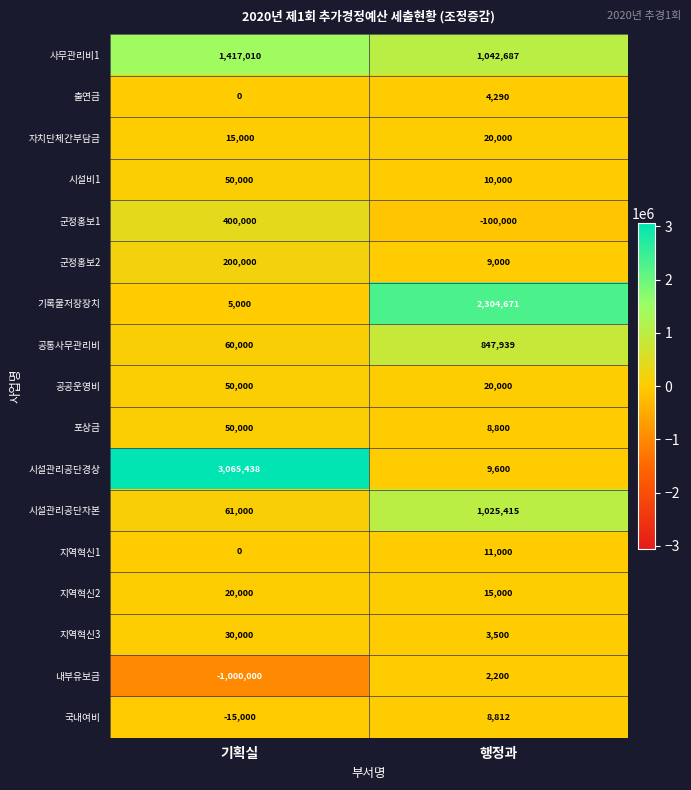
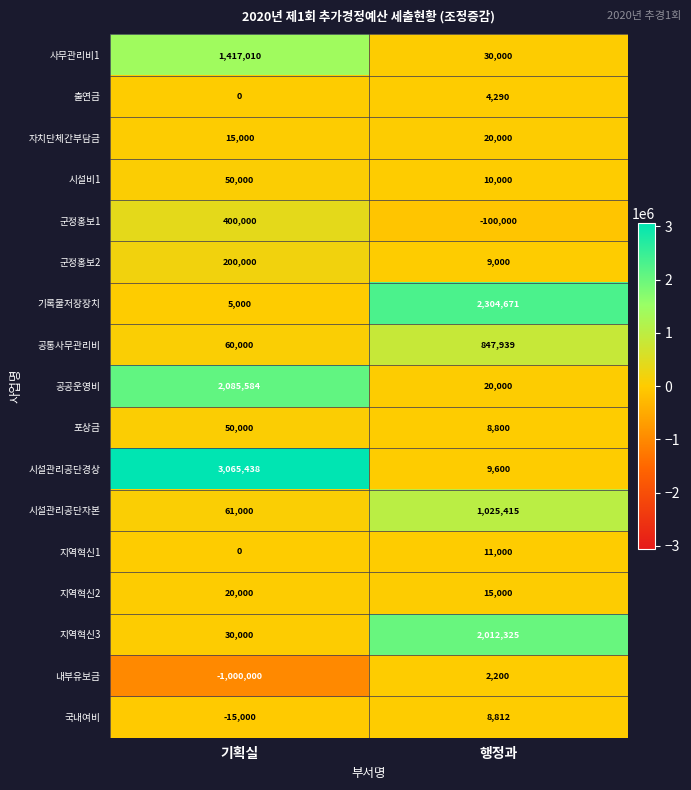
사무관리비1, 행정과: 1,042,687 -> 30,000
공공운영비, 기획실: 50,000 -> 2,085,584
지역혁신3, 행정과: 3,500 -> 2,012,325
